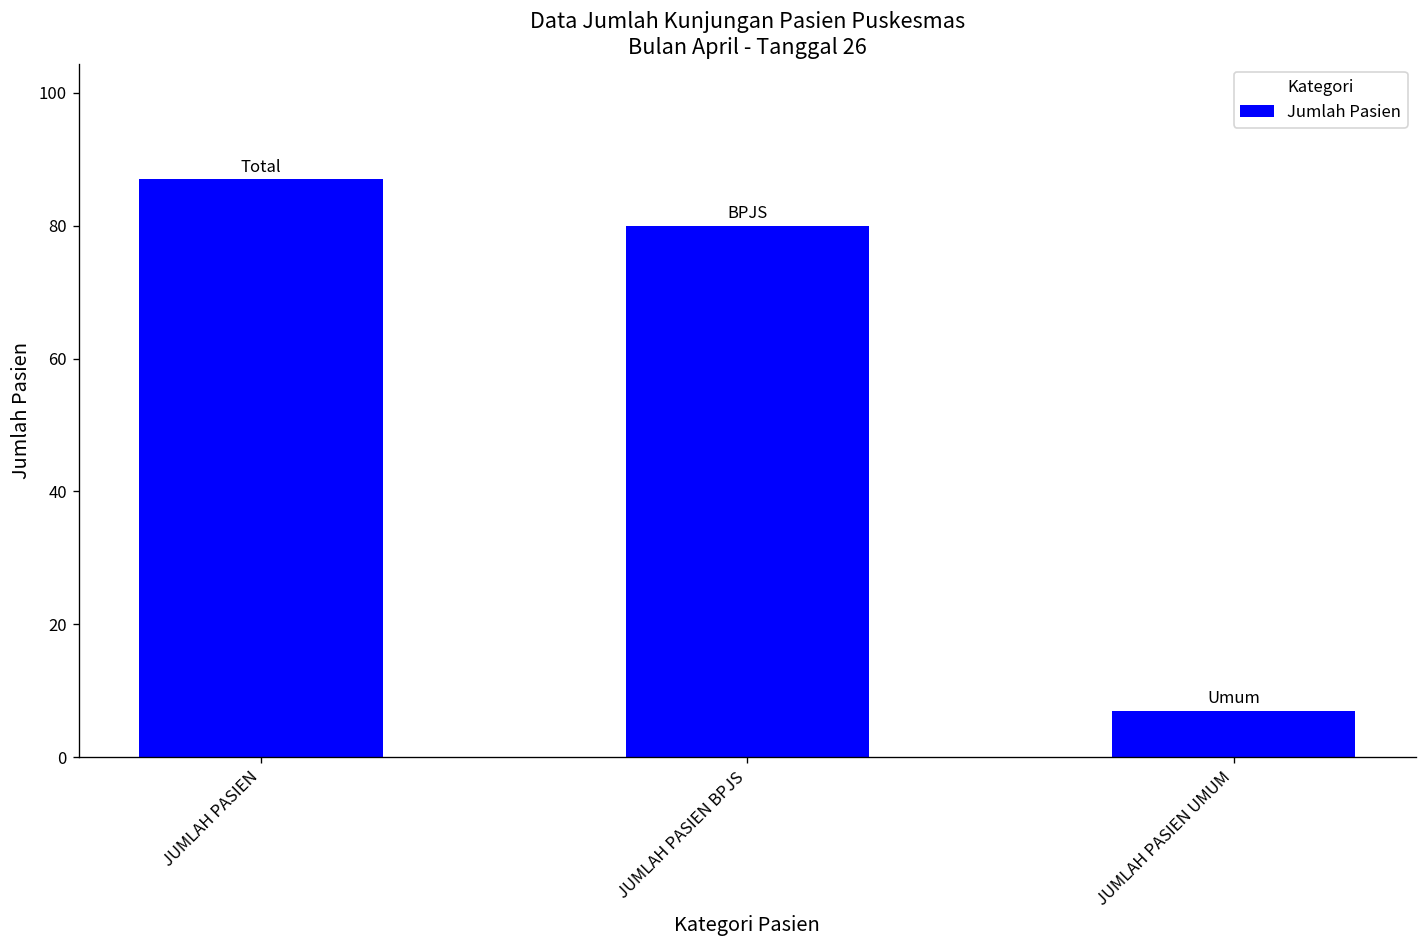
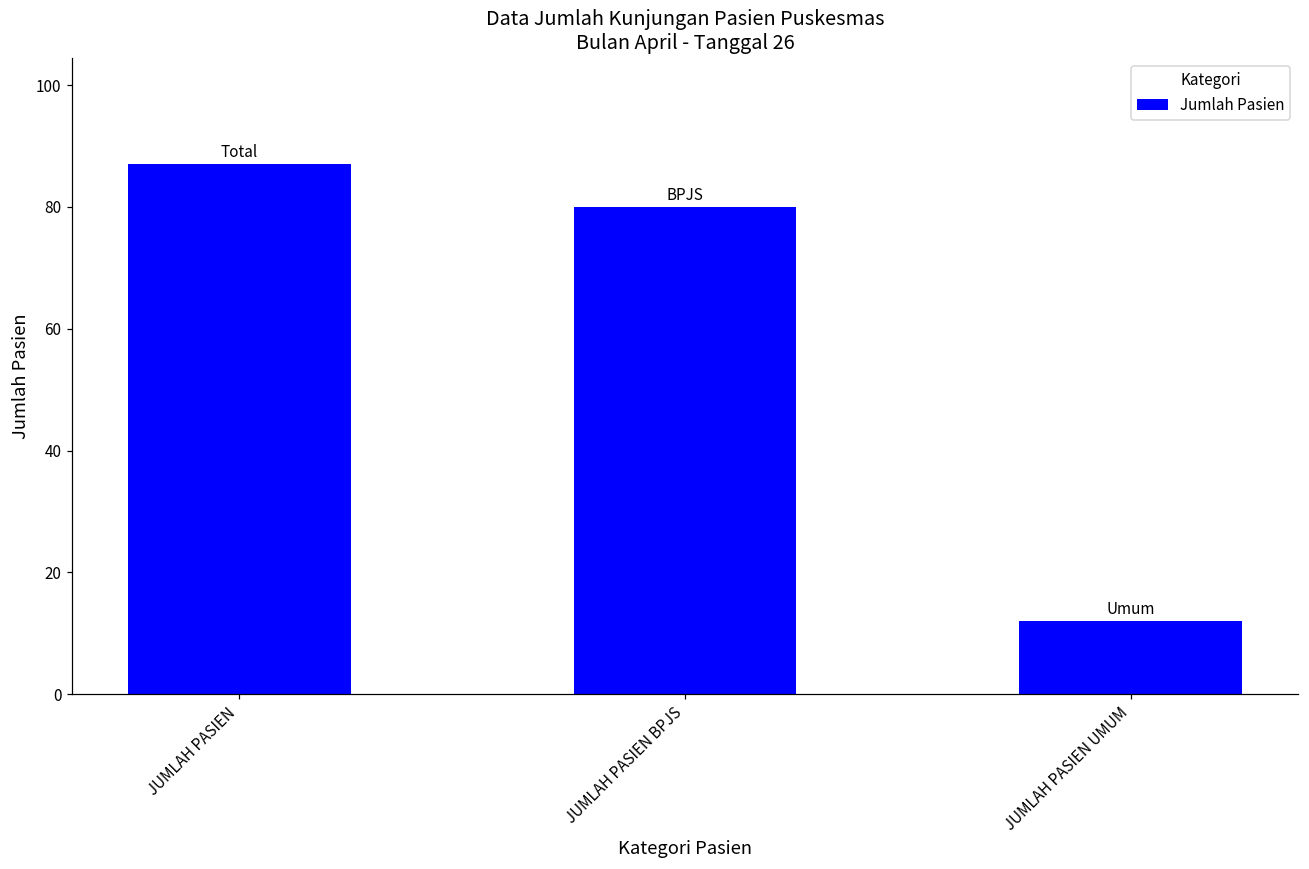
JUMLAH PASIEN UMUM: 7 -> 12
